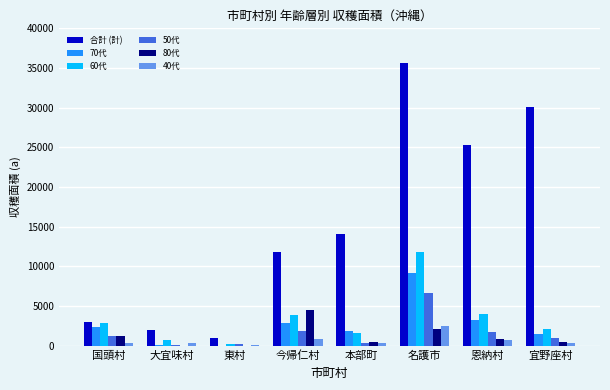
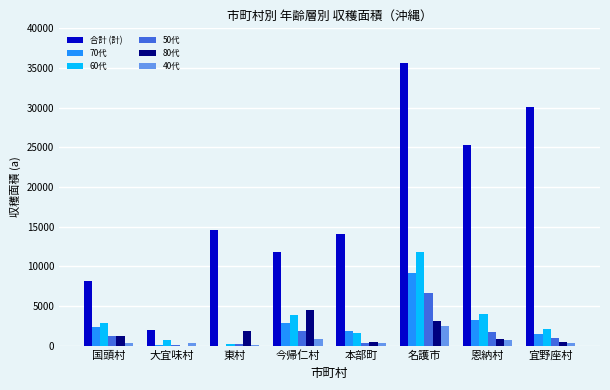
合計 (計), 国頭村: 3000 -> 8000
合計 (計), 東村: 1000 -> 15000
80代, 東村: 0 -> 2000
80代, 名護市: 2000 -> 3000
